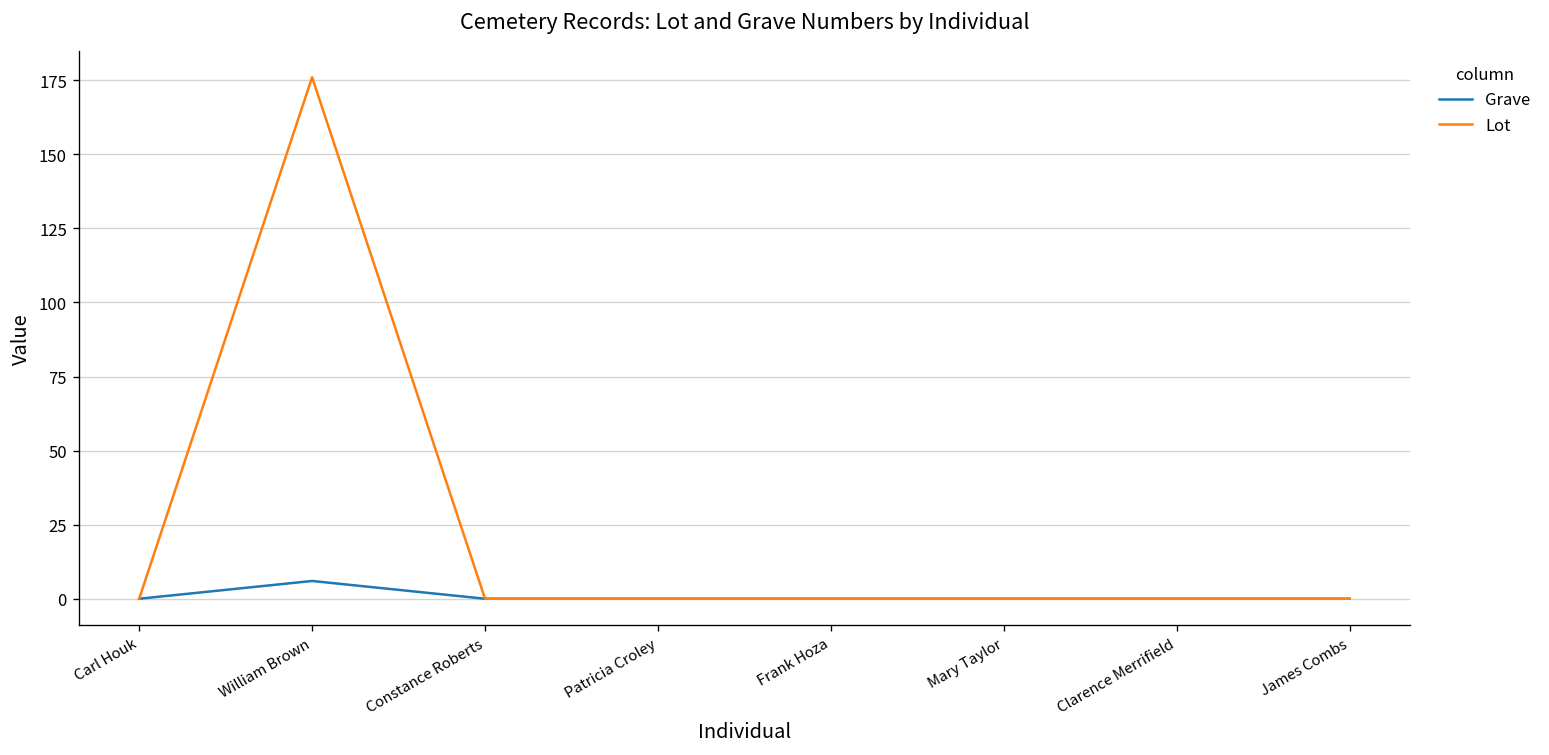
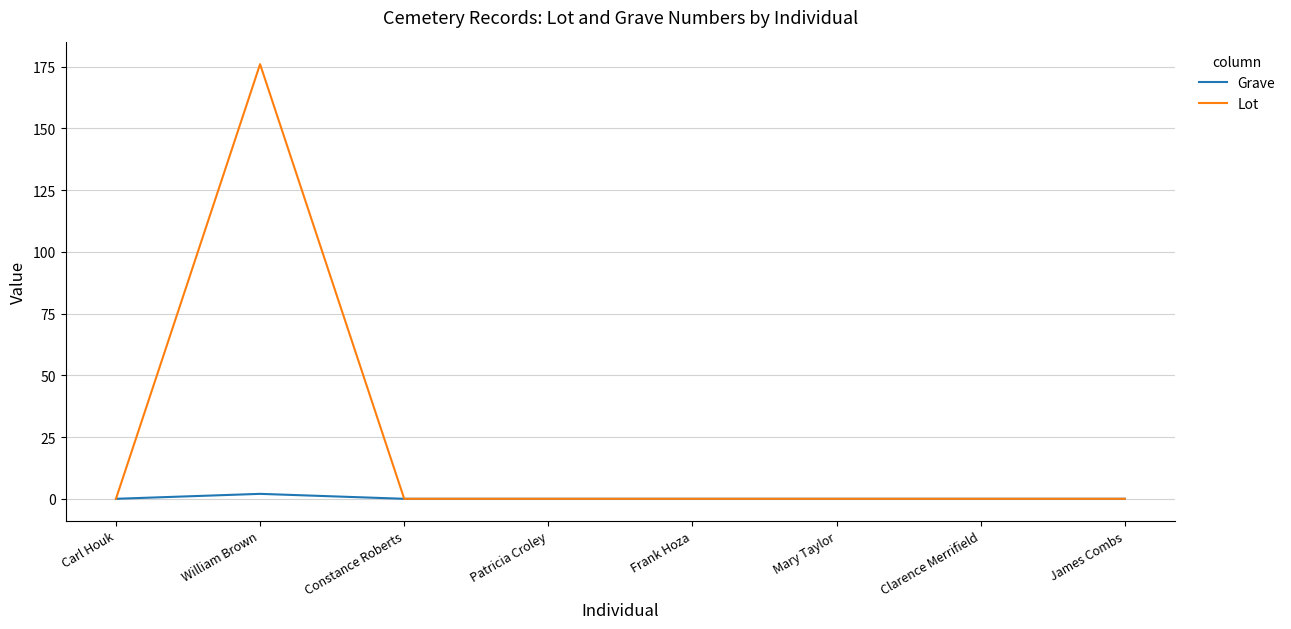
Grave, William Brown: 6 -> 2
